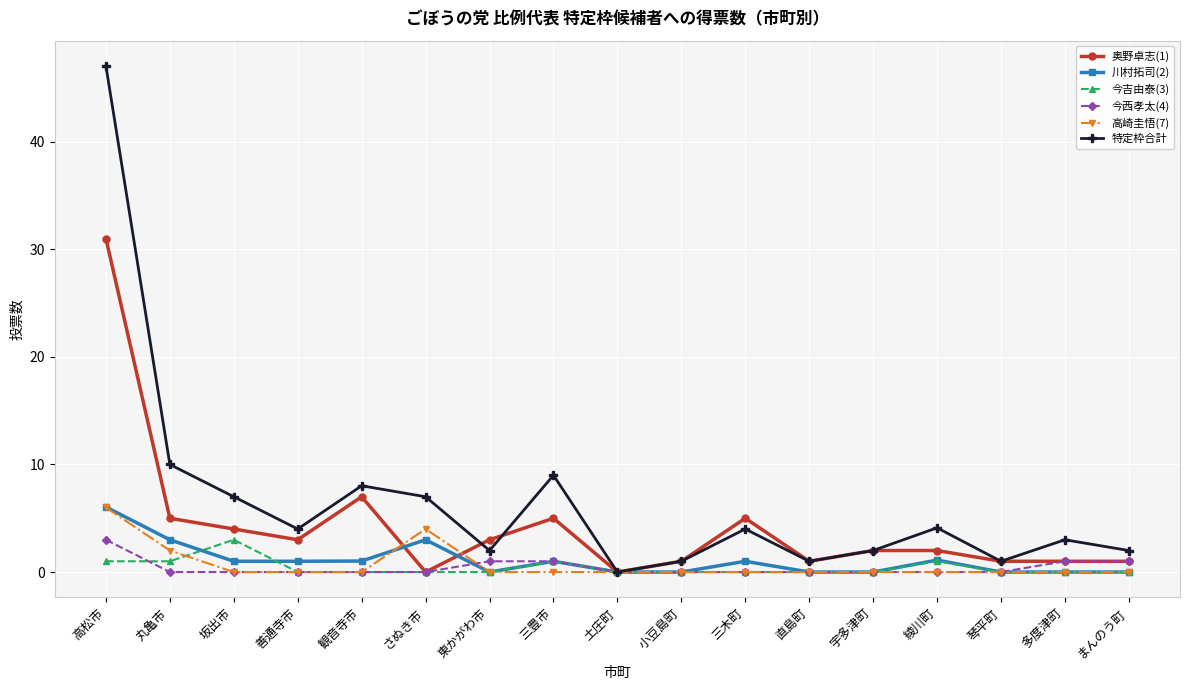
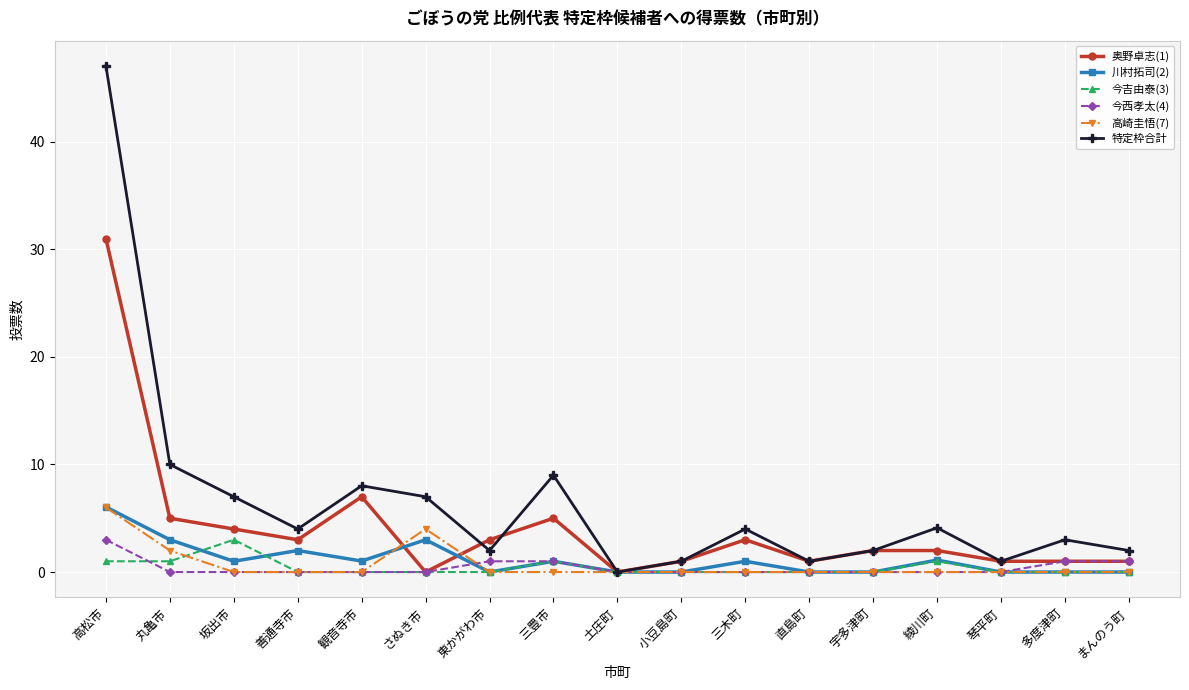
川村拓司(2), 善通寺市: 1 -> 2
奥野卓志(1), 三木町: 5 -> 3
